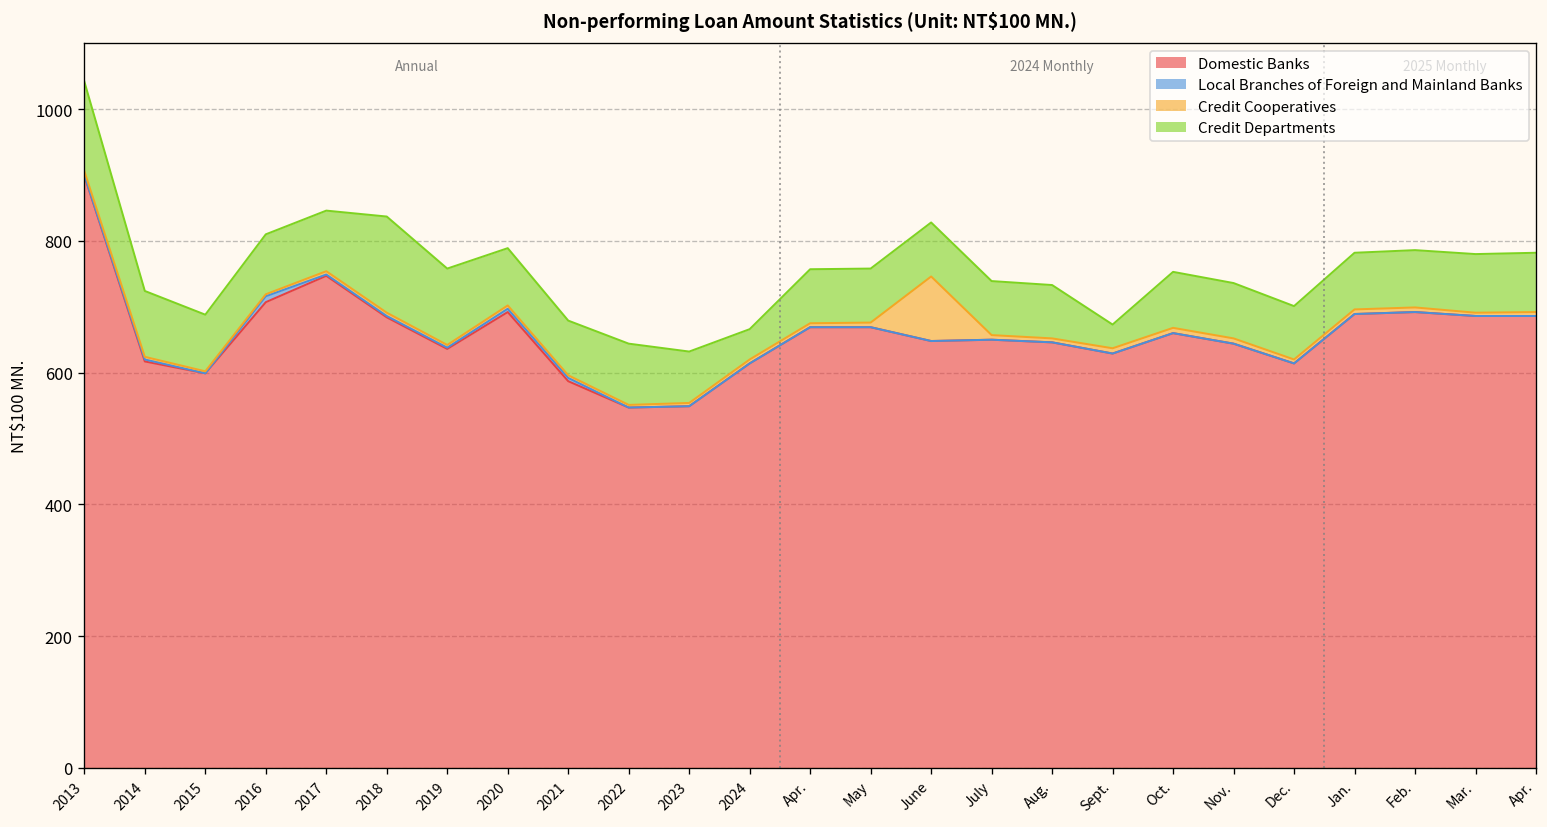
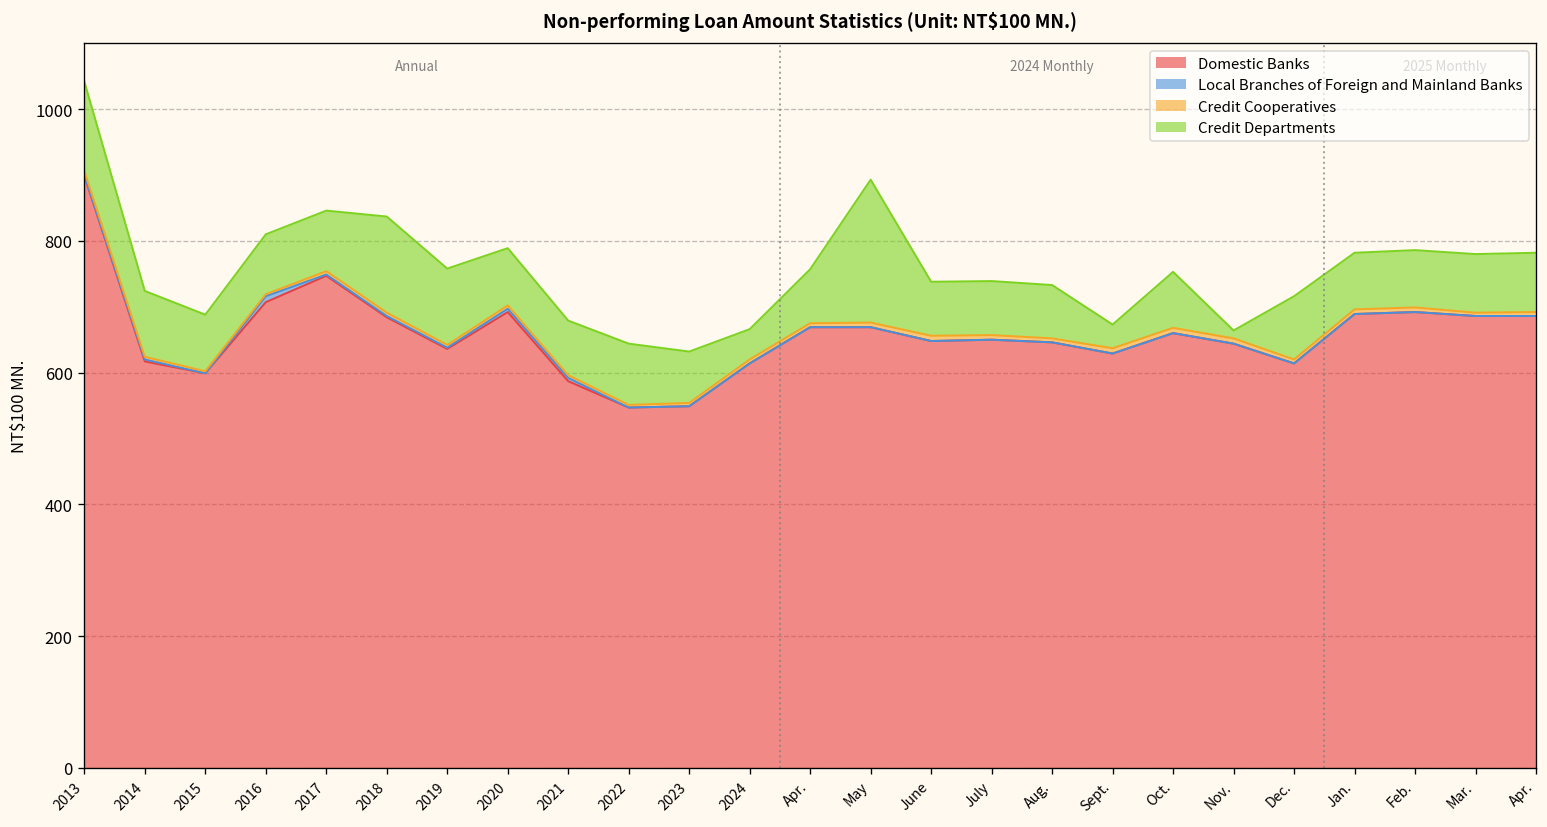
Credit Departments, May: 80 -> 220
Credit Cooperatives, June: 100 -> 10
Credit Departments, Nov.: 80 -> 10
Credit Departments, Dec.: 80 -> 100
